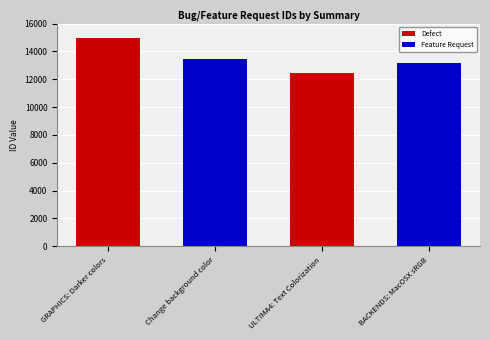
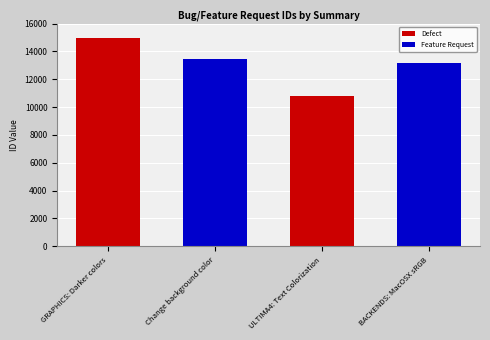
ULTIMA4: Text Colorization: 12500 -> 10800
